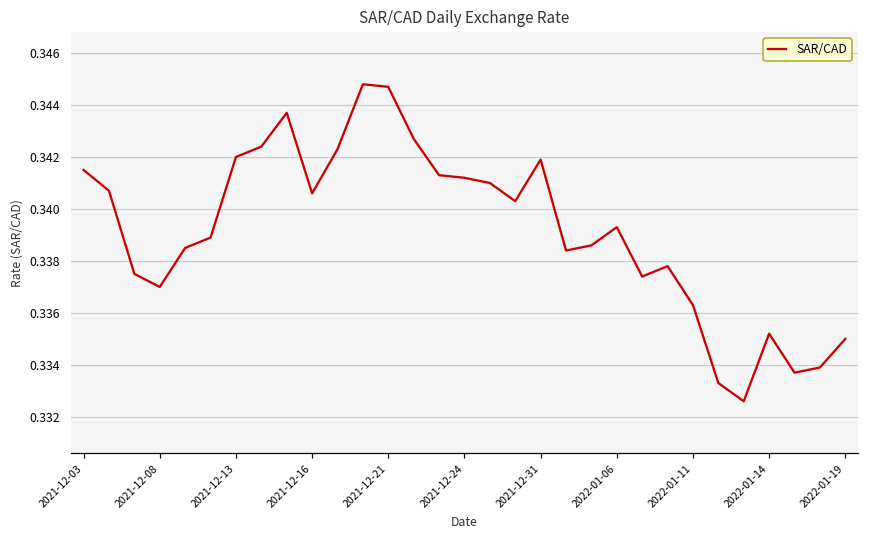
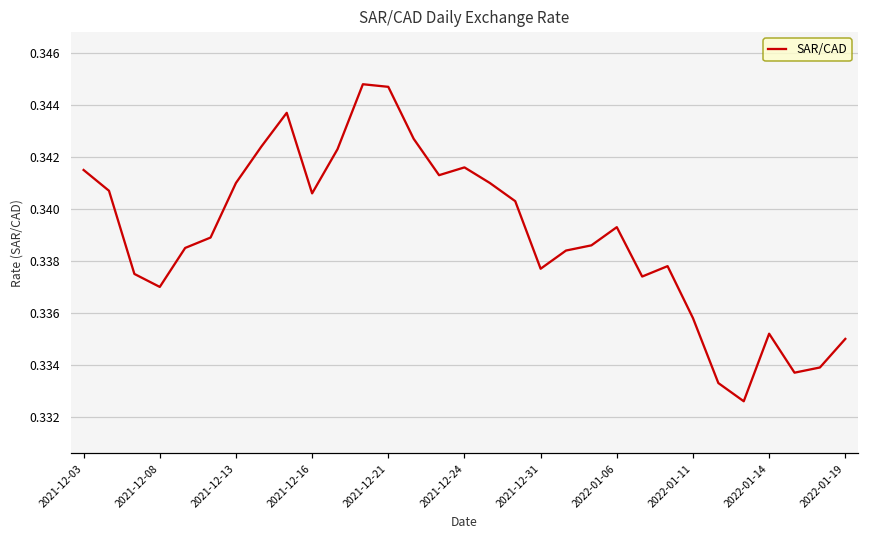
2021-12-13: 0.342 -> 0.341
2021-12-24: 0.3412 -> 0.3416
2021-12-31: 0.3419 -> 0.3377
2022-01-11: 0.3363 -> 0.3358
